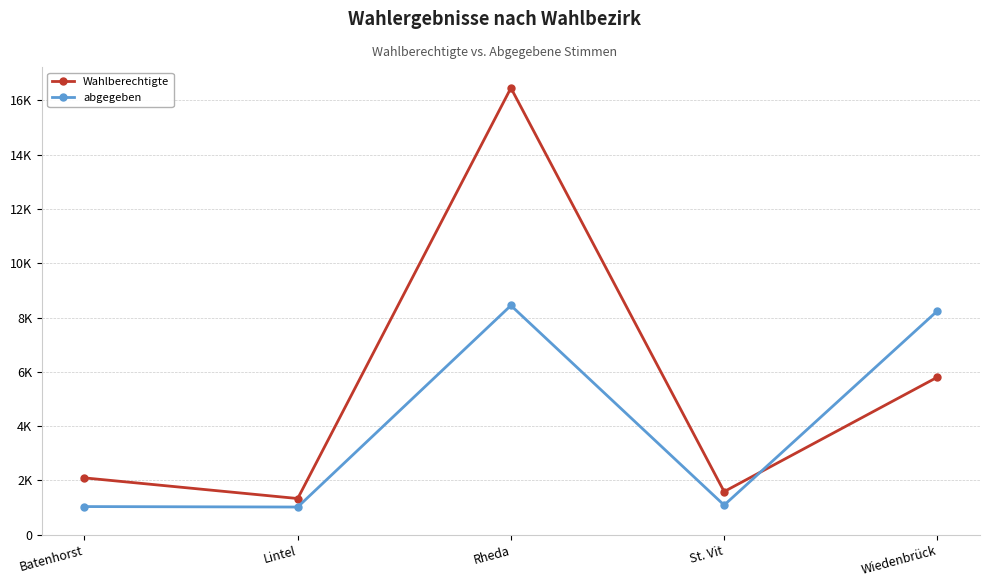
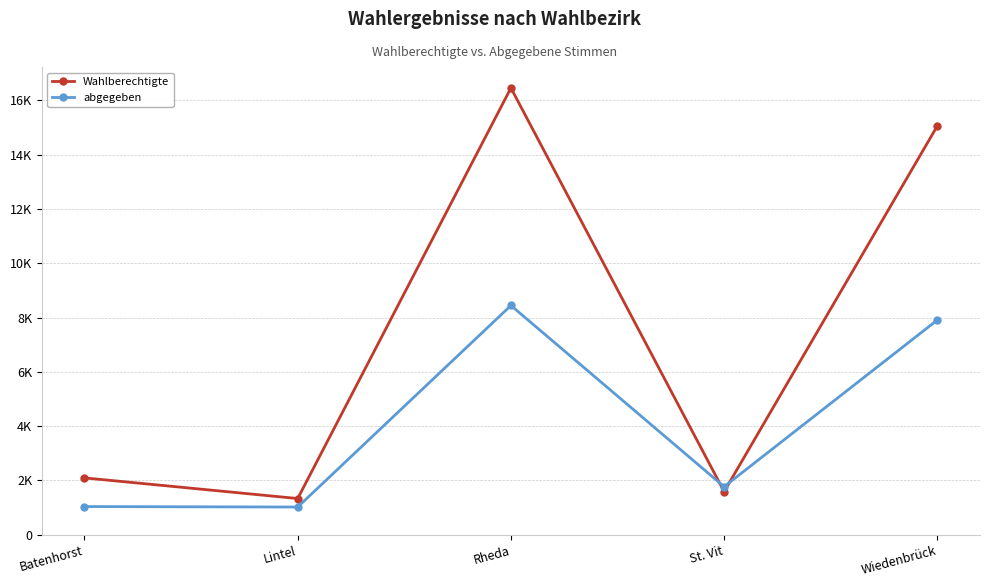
abgegeben, St. Vit: 1100 -> 1800
Wahlberechtigte, Wiedenbrück: 5800 -> 15100
abgegeben, Wiedenbrück: 8200 -> 7900
